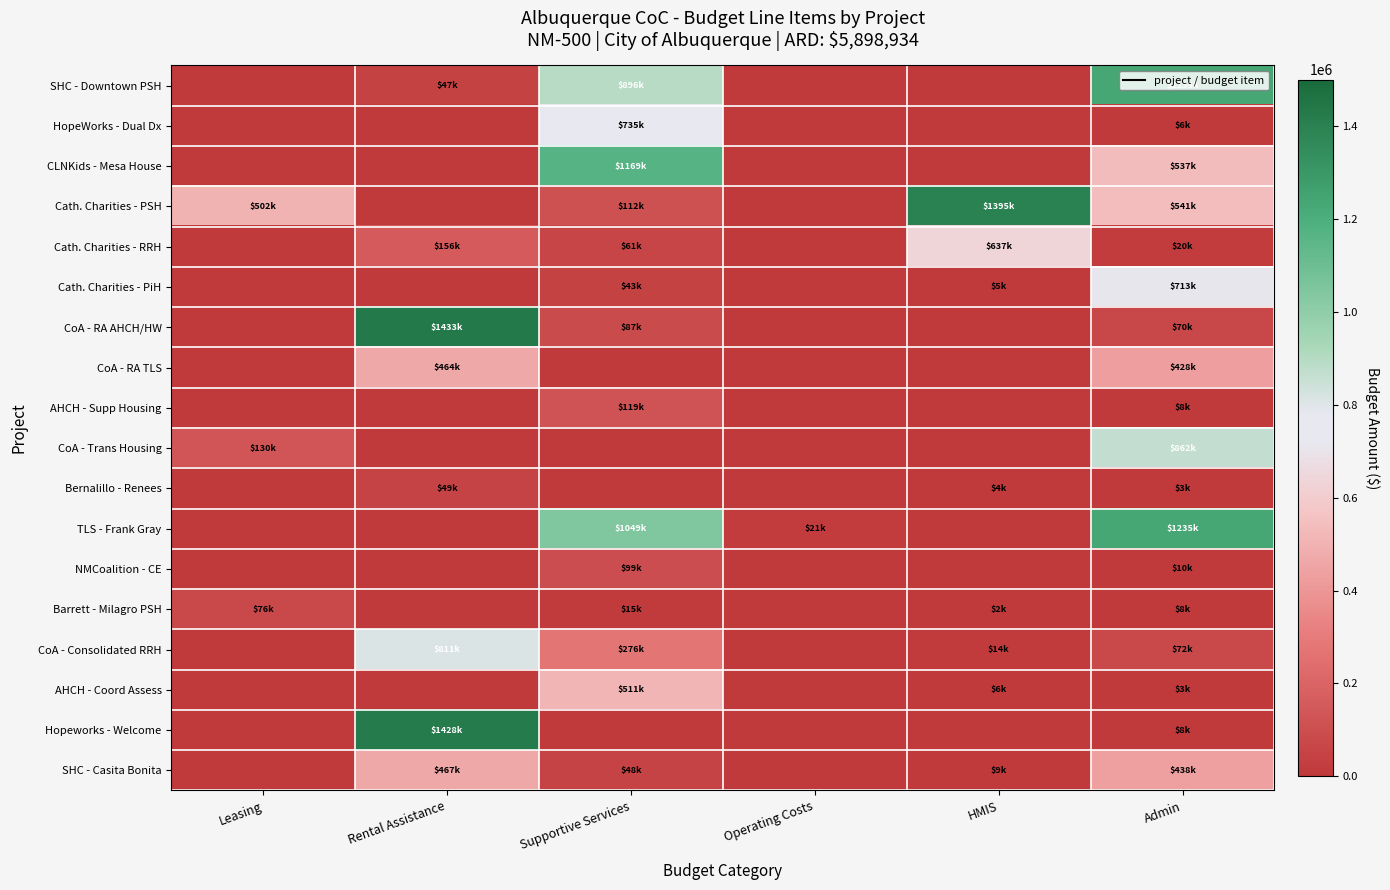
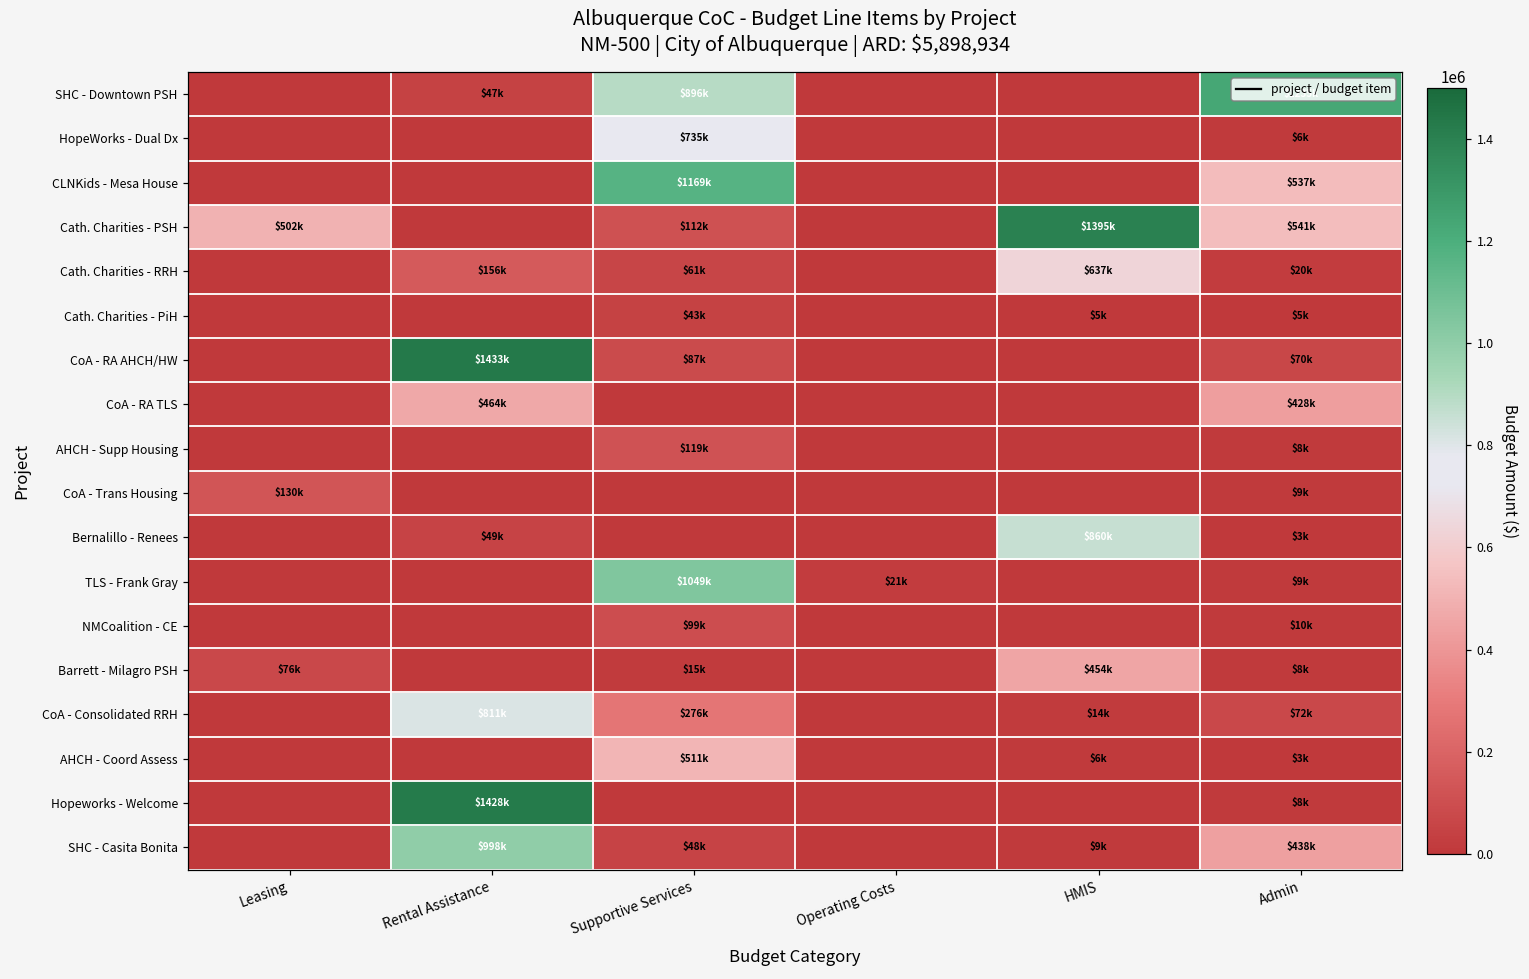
Cath. Charities - PiH, Admin: $713k -> $5k
CoA - Trans Housing, Admin: $862k -> $9k
Bernalillo - Renees, HMIS: $4k -> $860k
TLS - Frank Gray, Admin: $1235k -> $9k
Barrett - Milagro PSH, HMIS: $2k -> $454k
SHC - Casita Bonita, Rental Assistance: $467k -> $998k
